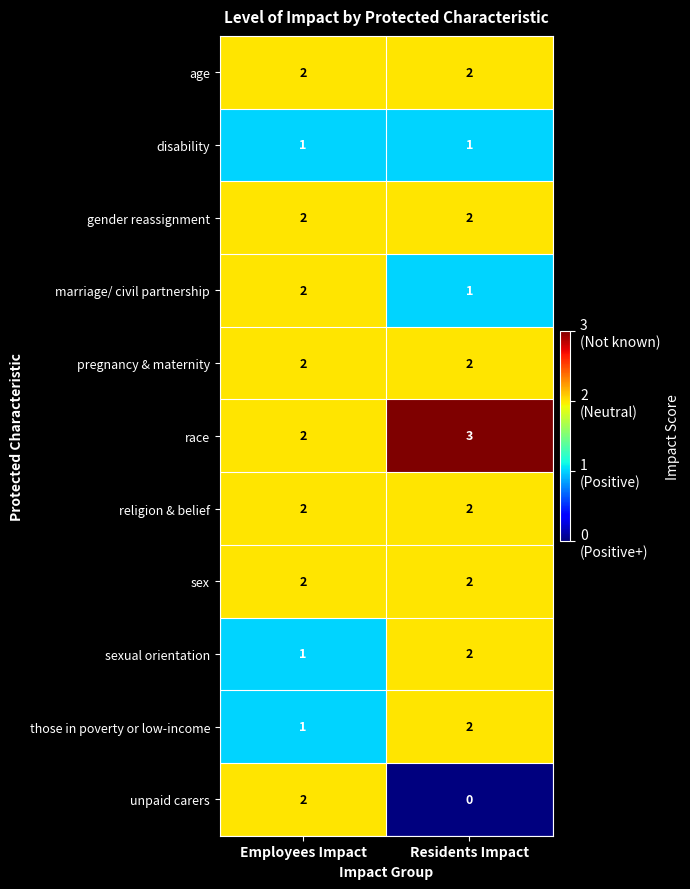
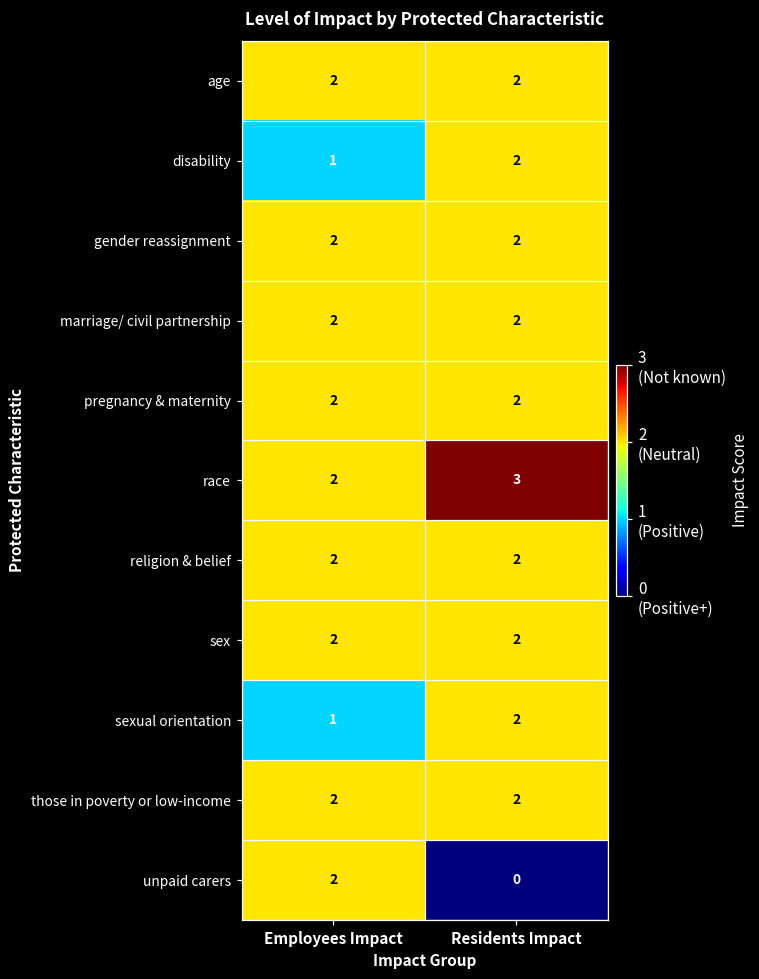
disability, Residents Impact: 1 -> 2
marriage/ civil partnership, Residents Impact: 1 -> 2
those in poverty or low-income, Employees Impact: 1 -> 2
